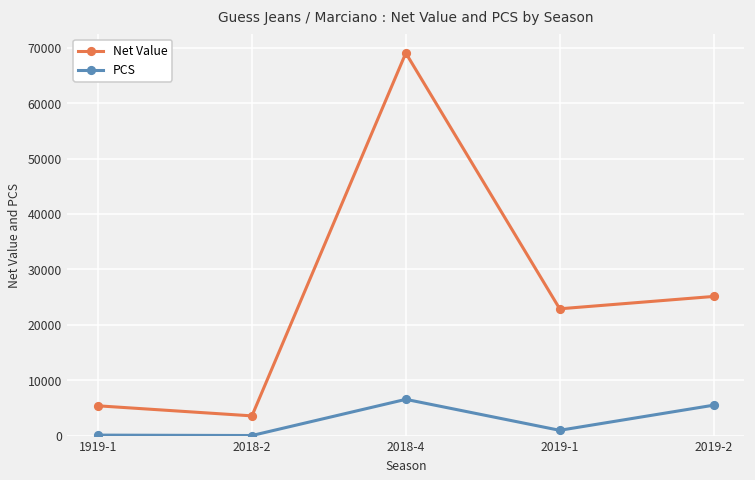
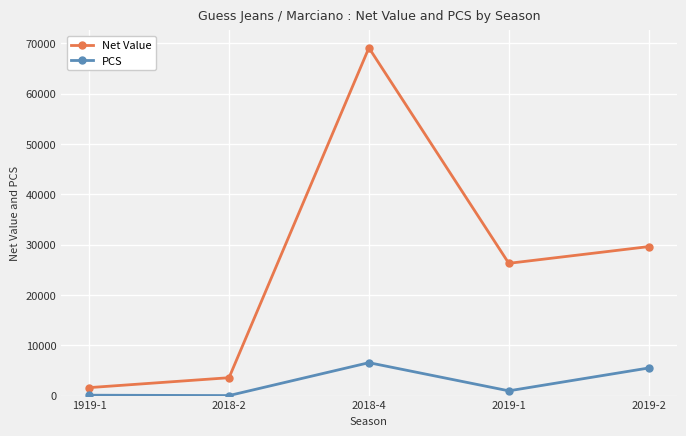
Net Value, 1919-1: 5000 -> 2000
Net Value, 2019-1: 23000 -> 26000
Net Value, 2019-2: 25000 -> 30000
